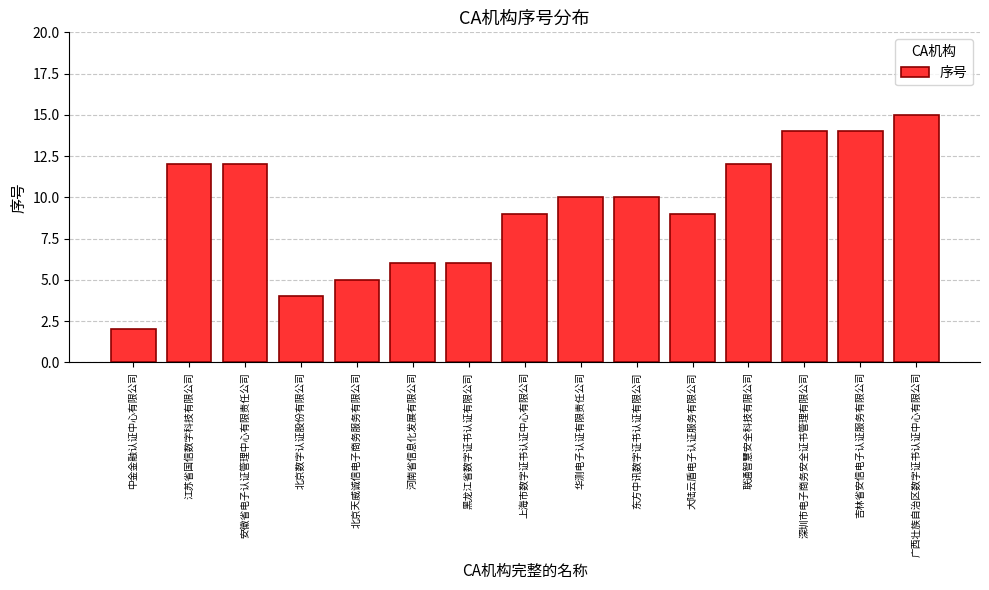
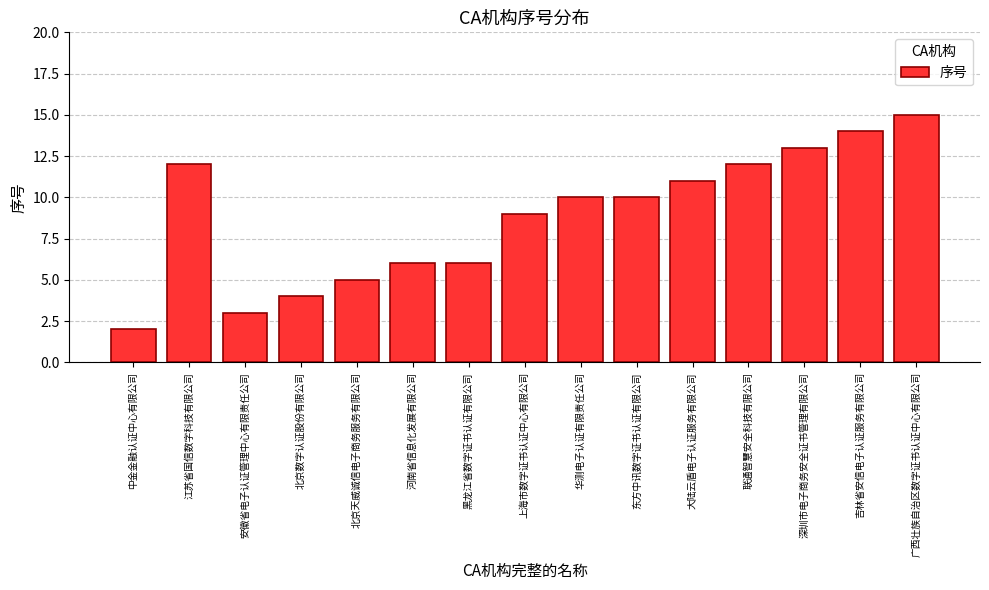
安徽省电子认证管理中心有限责任公司: 12 -> 3
大陆云盾电子认证服务有限公司: 9 -> 11
深圳市电子商务安全证书管理有限公司: 14 -> 13
